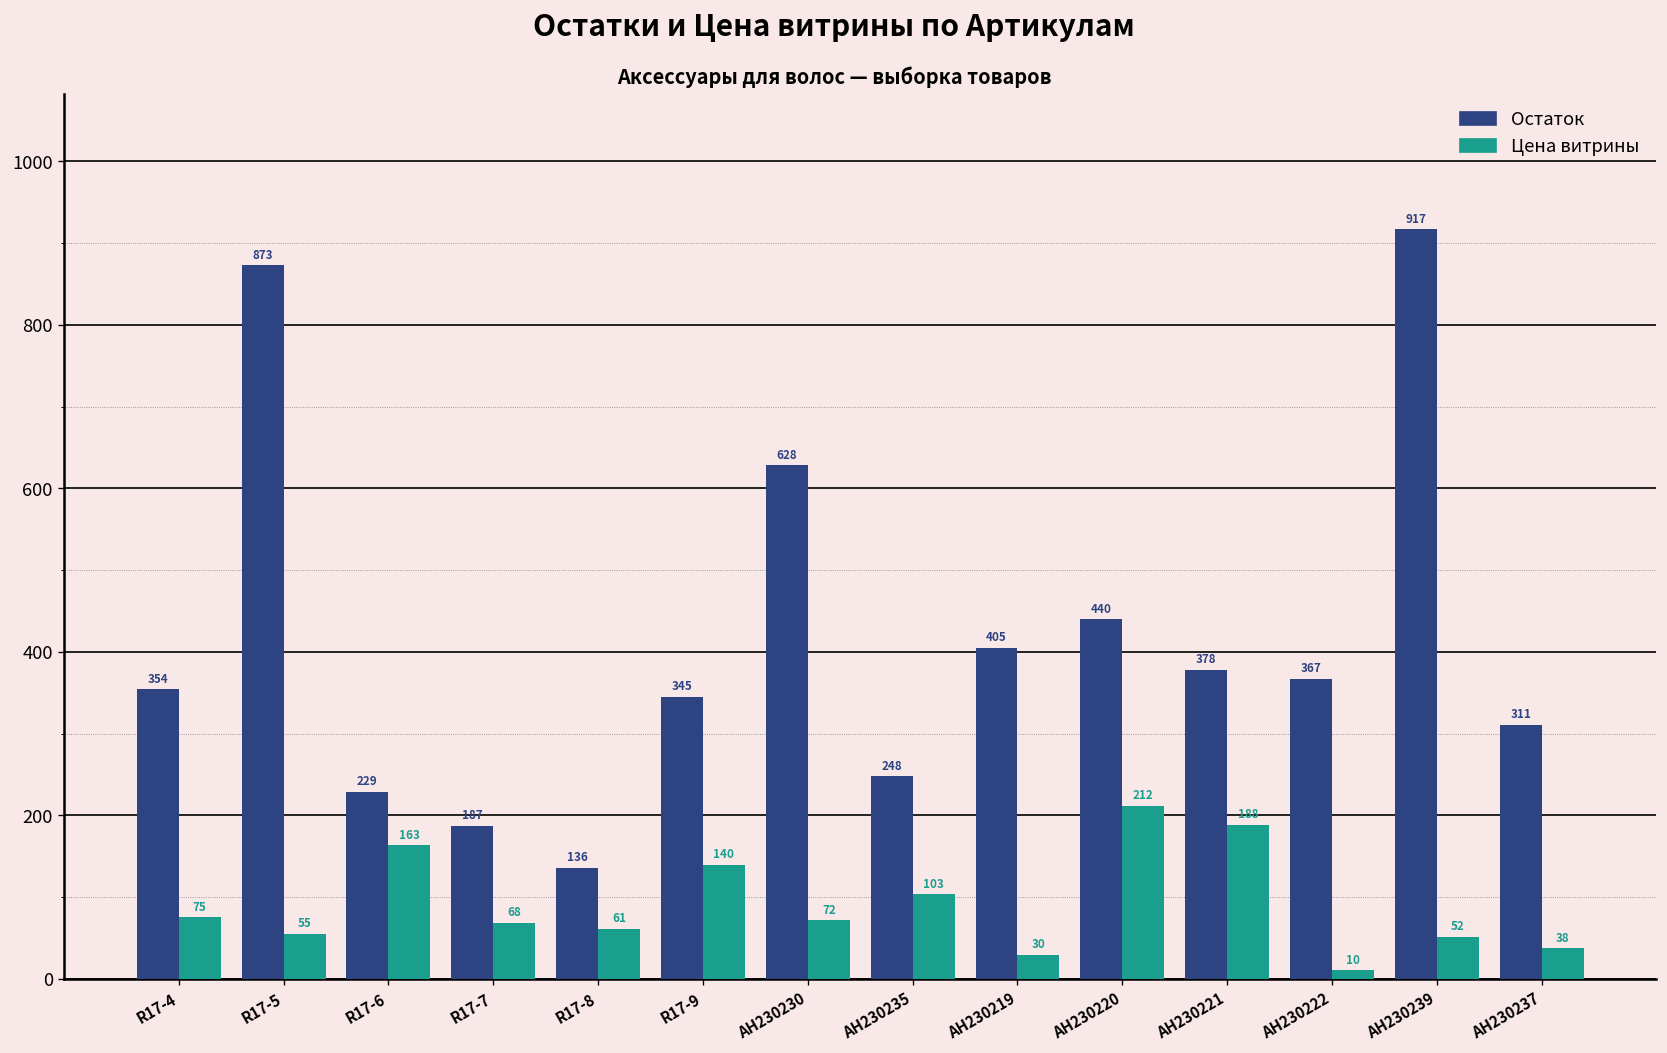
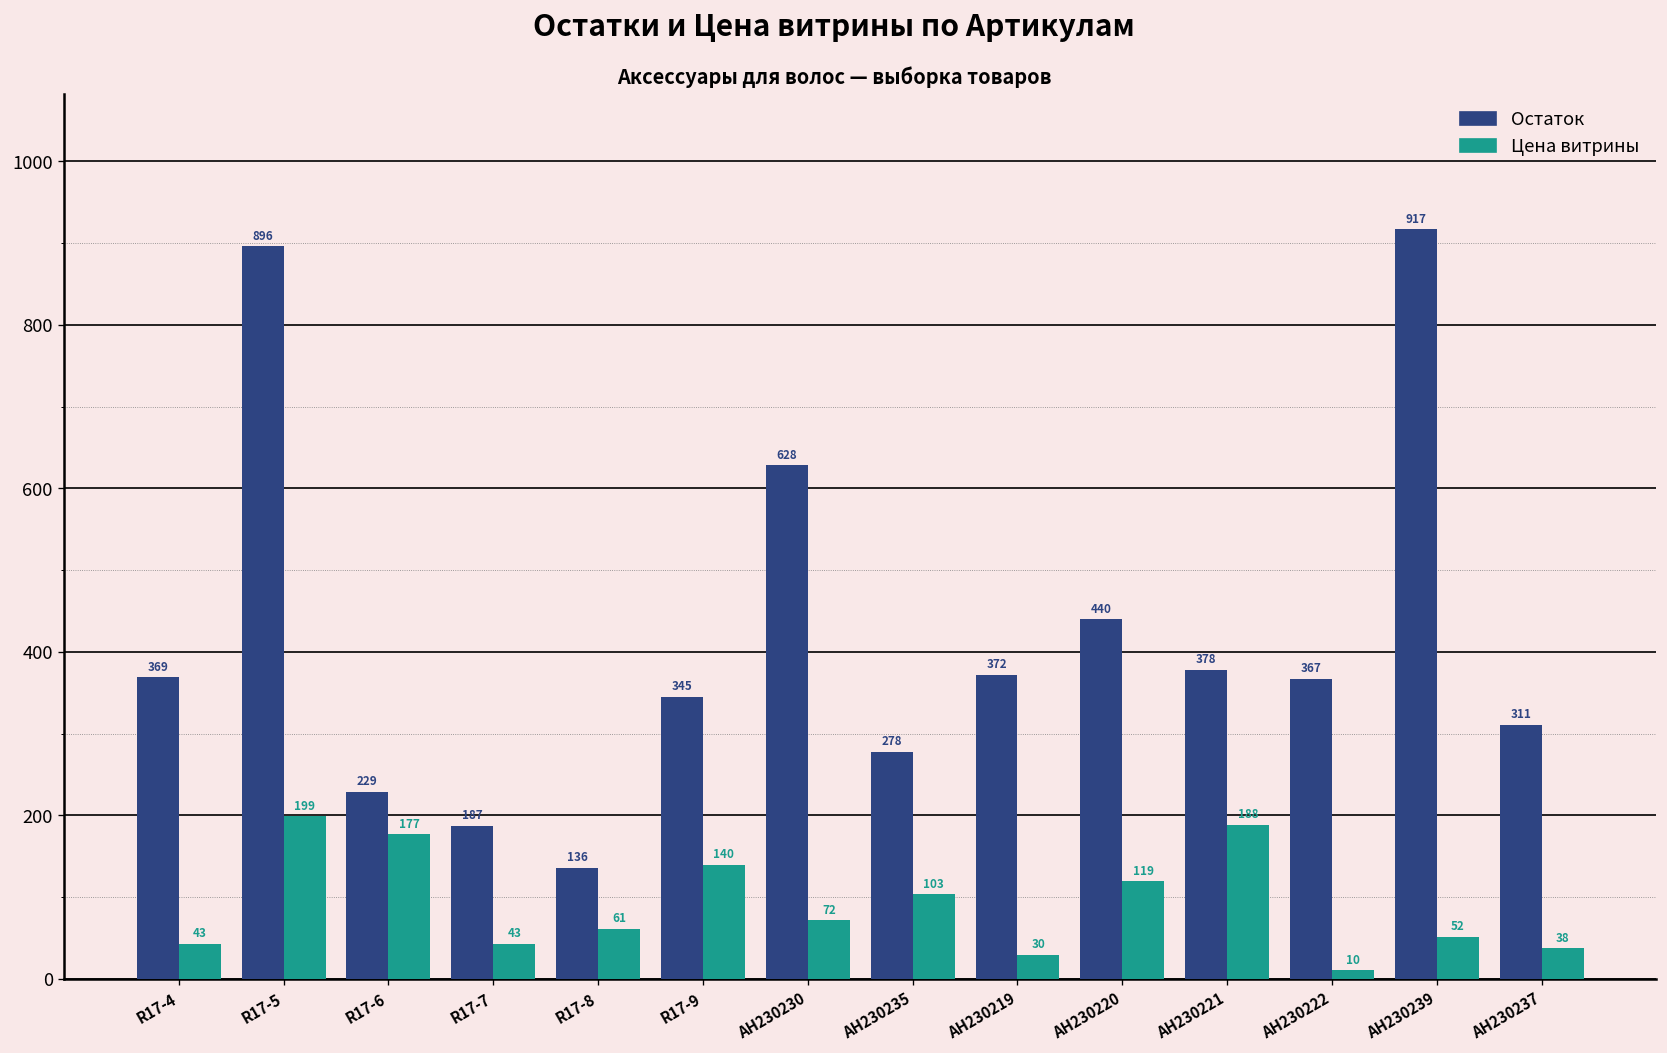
Остаток, R17-4: 354 -> 369
Цена витрины, R17-4: 75 -> 43
Остаток, R17-5: 873 -> 896
Цена витрины, R17-5: 55 -> 199
Цена витрины, R17-6: 163 -> 177
Цена витрины, R17-7: 68 -> 43
Остаток, AH230235: 248 -> 278
Остаток, AH230219: 405 -> 372
Цена витрины, AH230220: 212 -> 119
